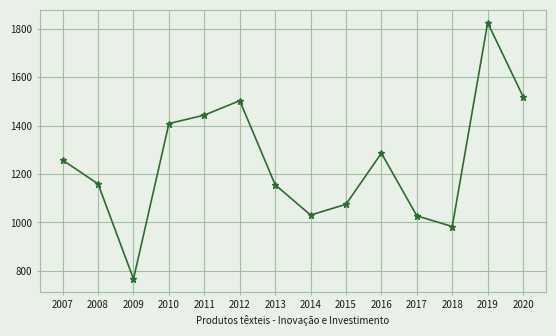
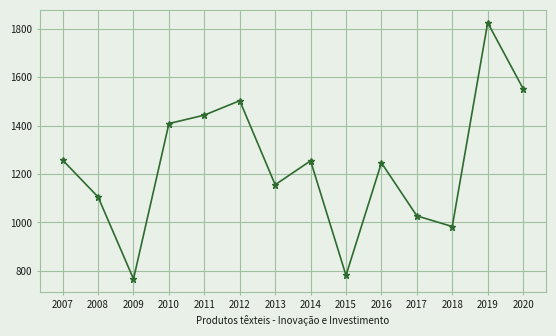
2008: 1160 -> 1110
2014: 1030 -> 1250
2015: 1080 -> 780
2016: 1290 -> 1250
2020: 1520 -> 1550
